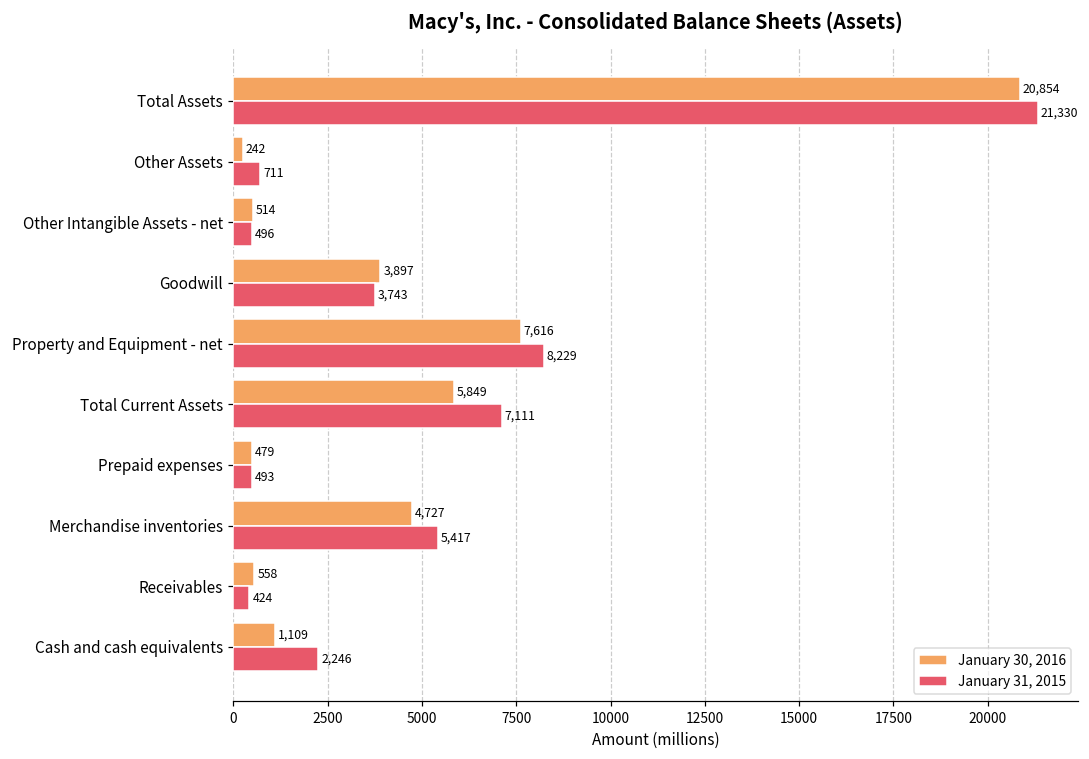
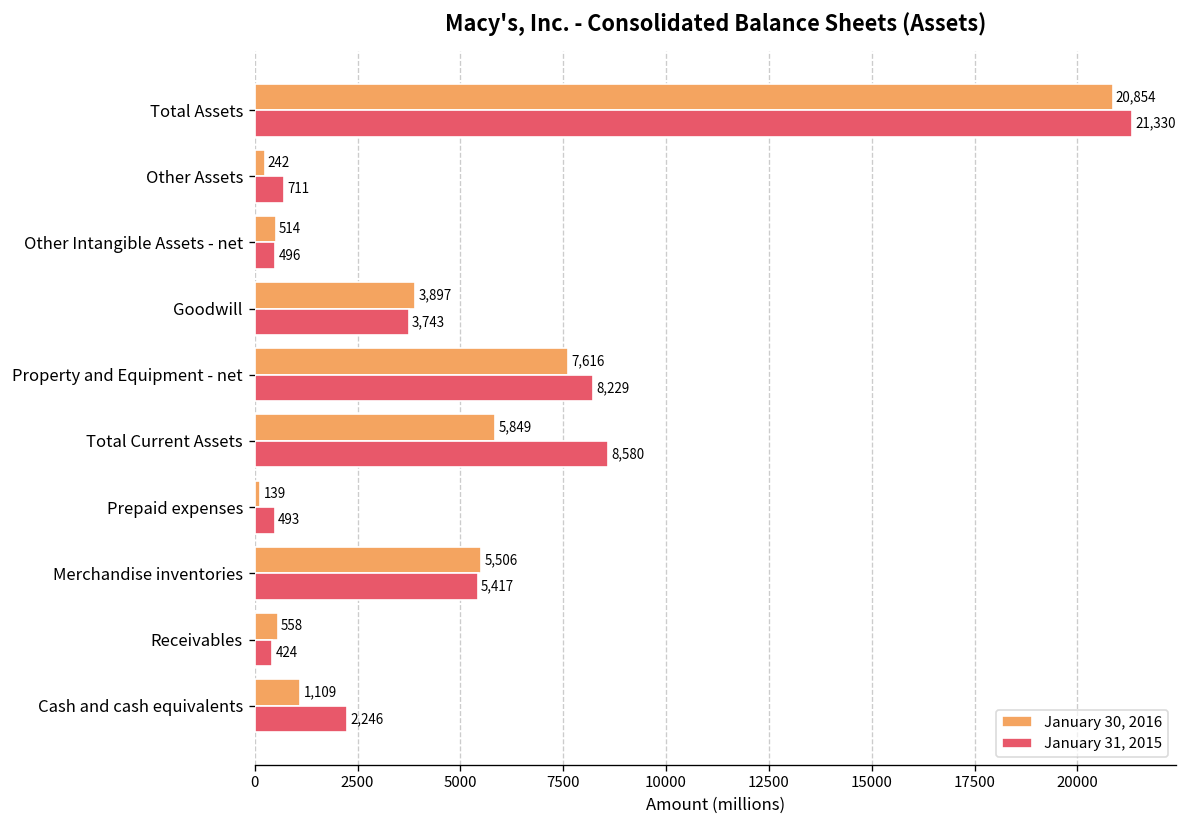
January 31, 2015, Total Current Assets: 7,111 -> 8,580
January 30, 2016, Prepaid expenses: 479 -> 139
January 30, 2016, Merchandise inventories: 4,727 -> 5,506
